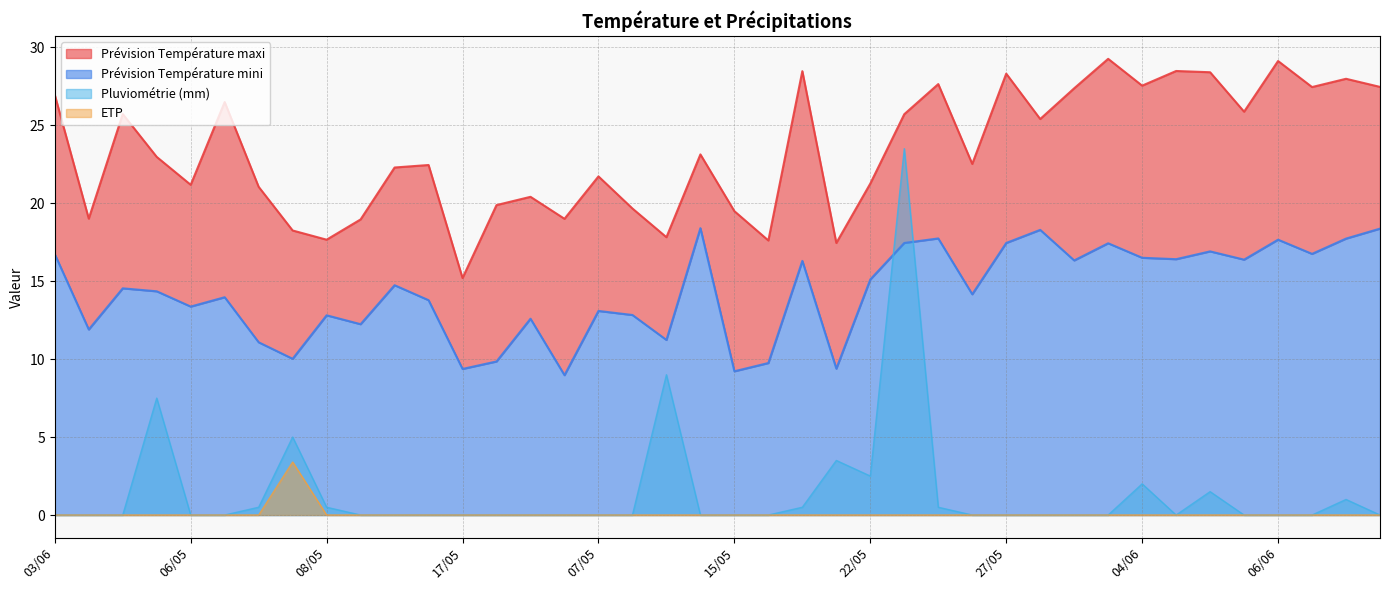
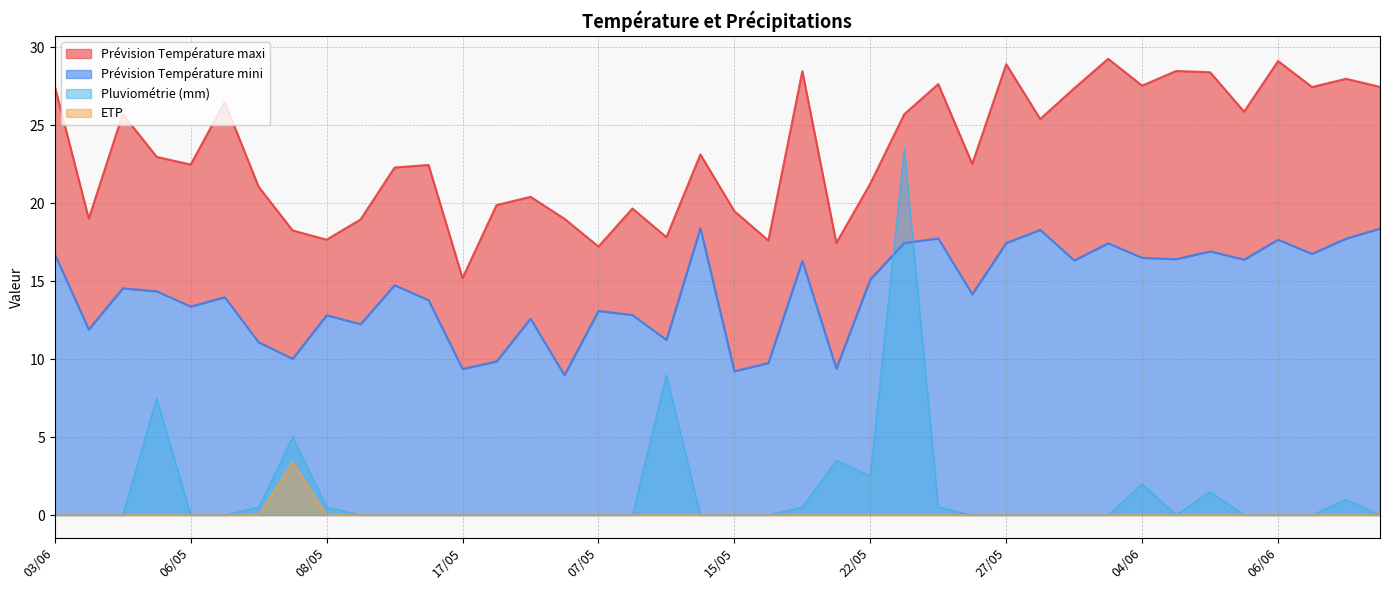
Prévision Température maxi, 03/06: 27.0 -> 27.5
Prévision Température maxi, 06/05: 21.2 -> 22.5
Prévision Température maxi, 07/05: 21.7 -> 17.2
Prévision Température maxi, 27/05: 28.3 -> 28.9
